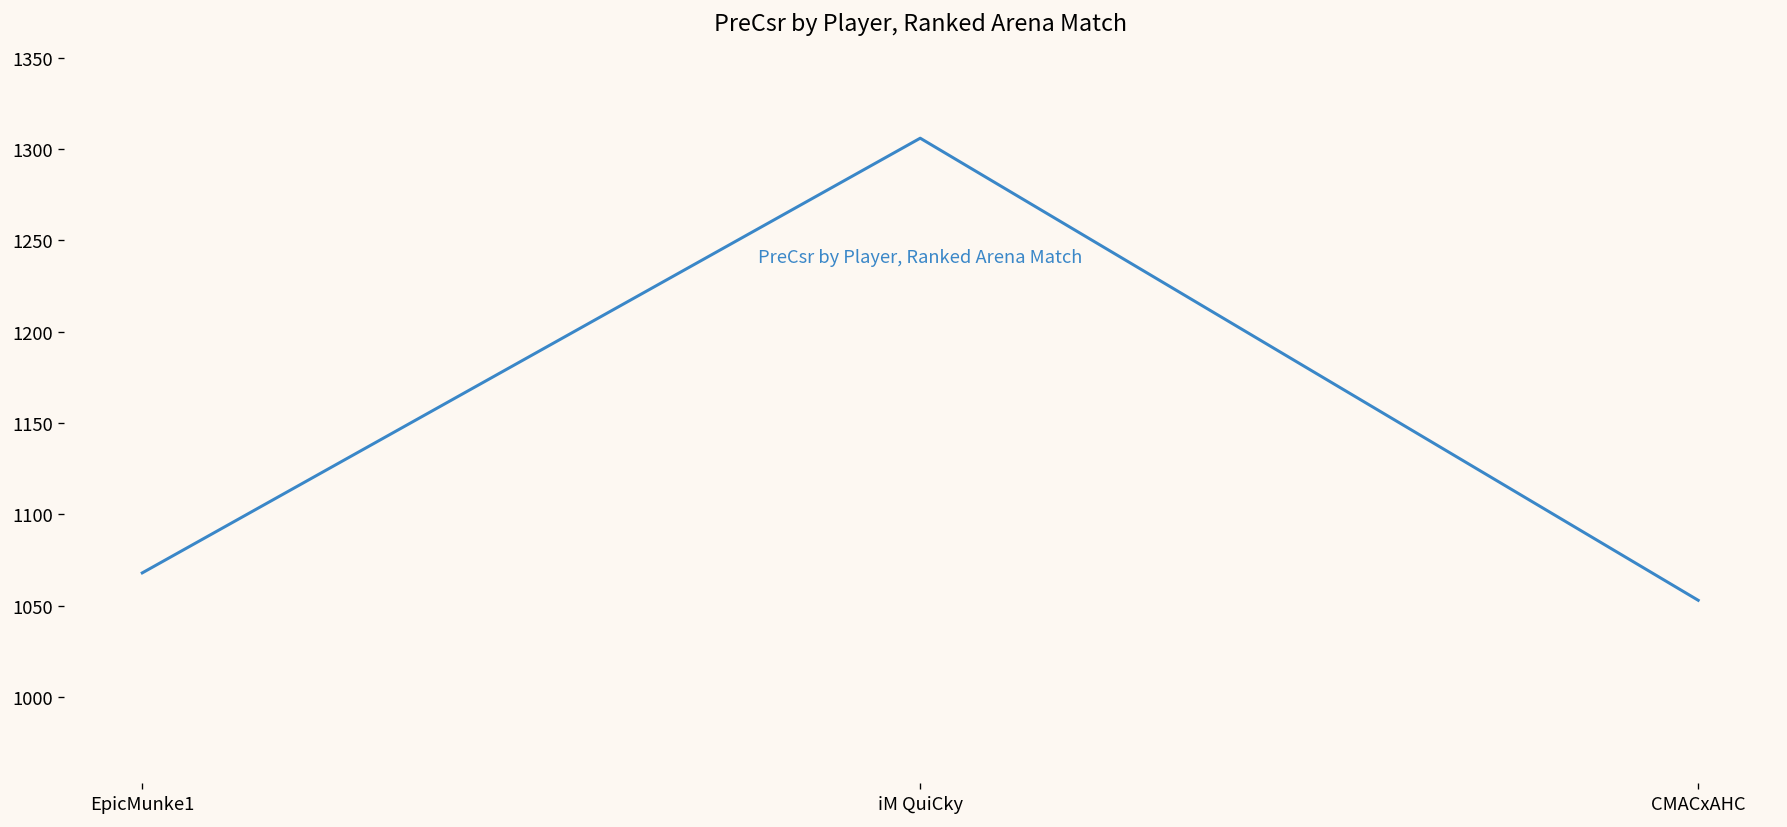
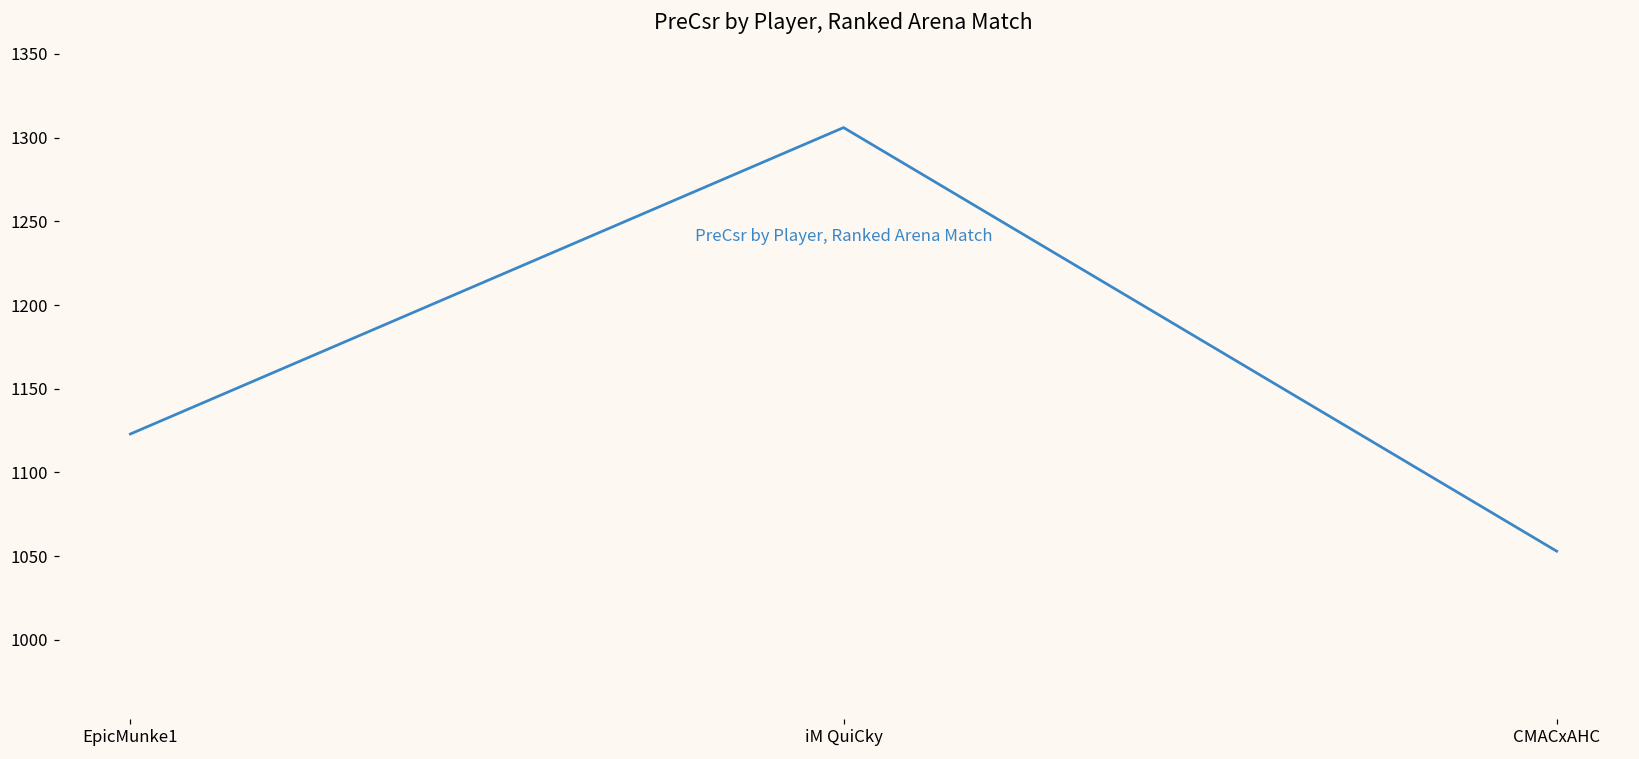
EpicMunke1: 1068 -> 1123
